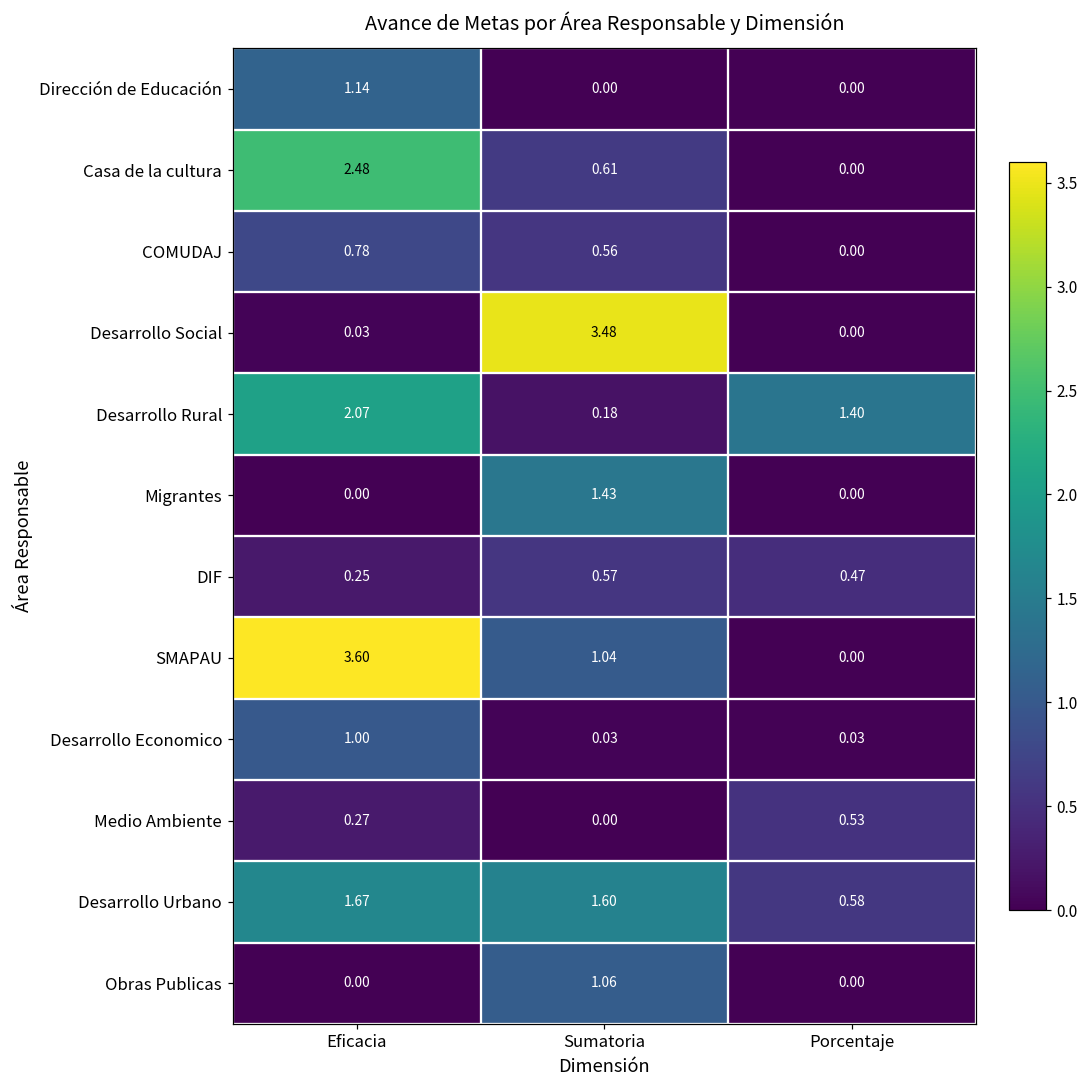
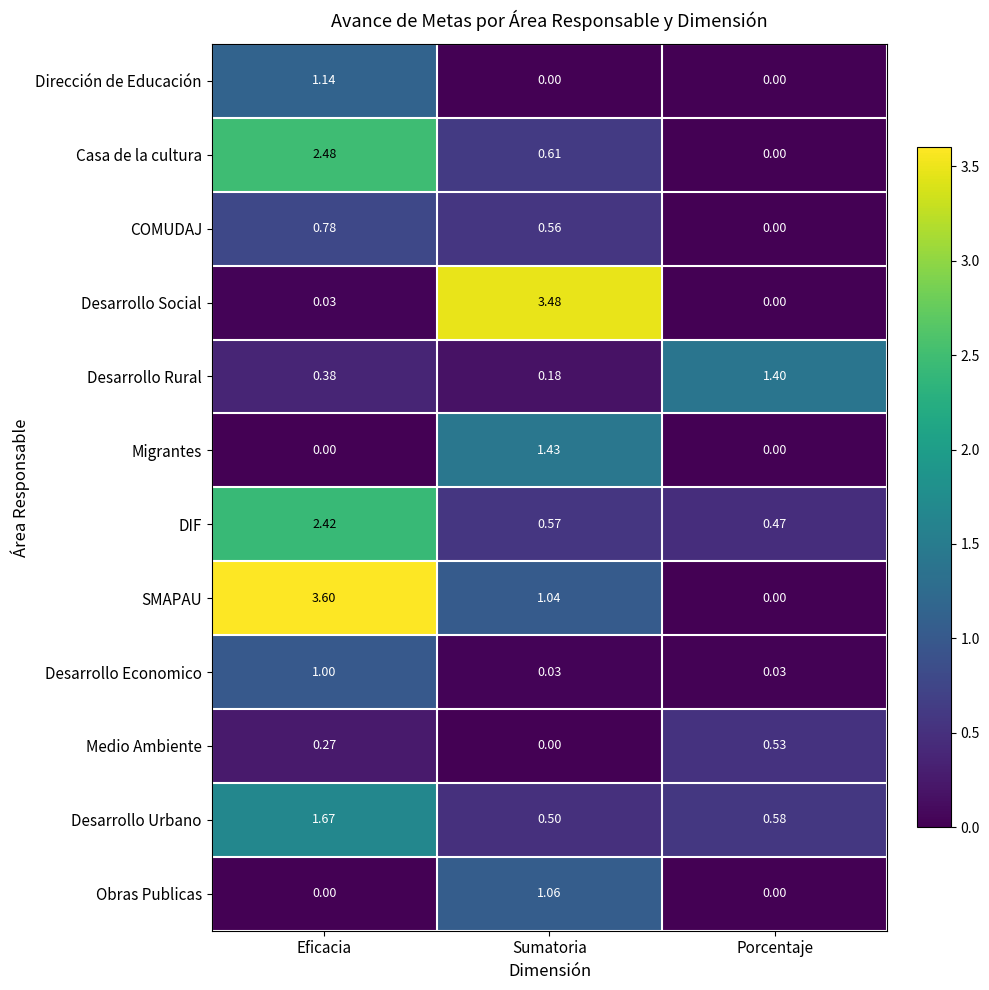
Desarrollo Rural, Eficacia: 2.07 -> 0.38
DIF, Eficacia: 0.25 -> 2.42
Desarrollo Urbano, Sumatoria: 1.60 -> 0.50
